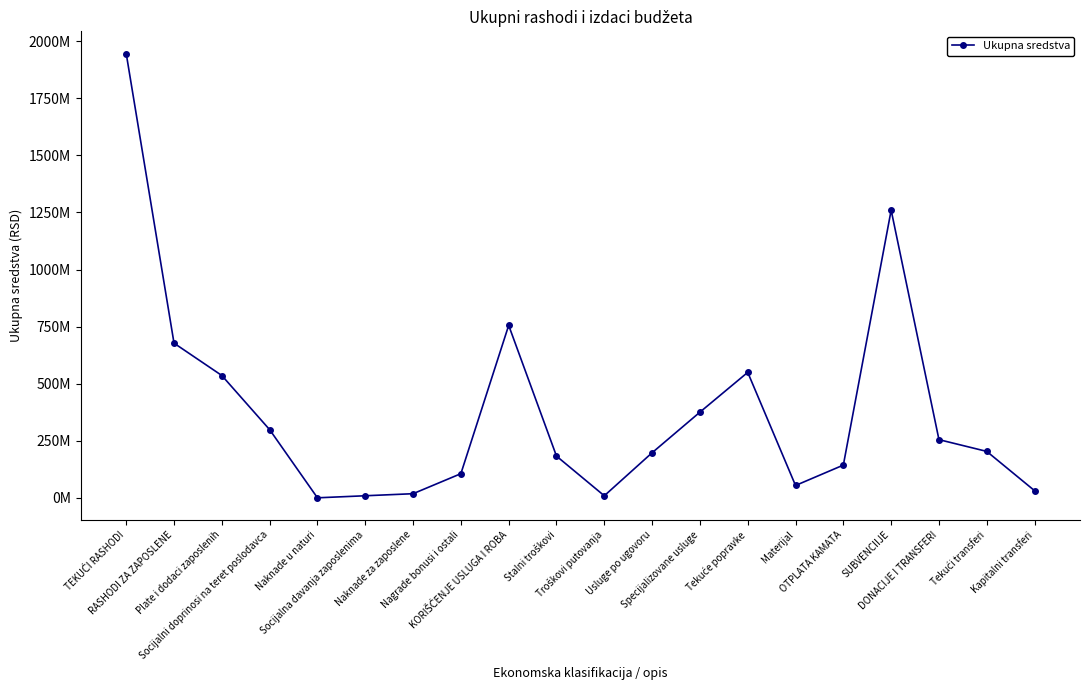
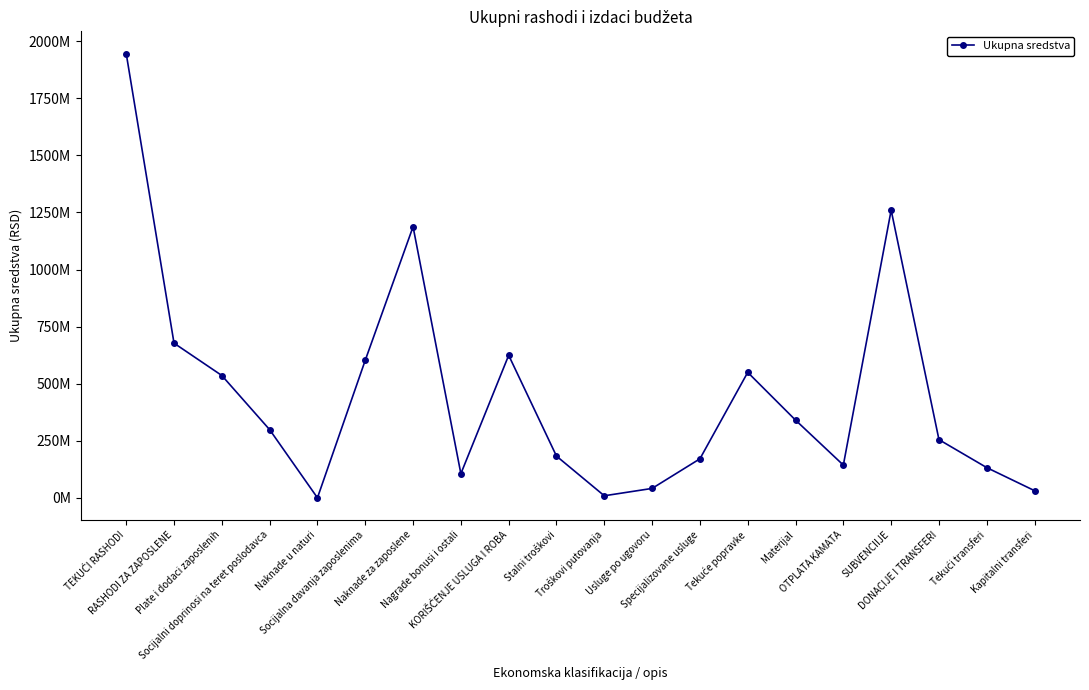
Socijalna davanja zaposlenima: 10000000 -> 600000000
Naknade za zaposlene: 20000000 -> 1190000000
KORIŠĆENJE USLUGA I ROBA: 760000000 -> 620000000
Usluge po ugovoru: 200000000 -> 40000000
Specijalizovane usluge: 380000000 -> 170000000
Materijal: 50000000 -> 340000000
Tekući transferi: 200000000 -> 130000000
